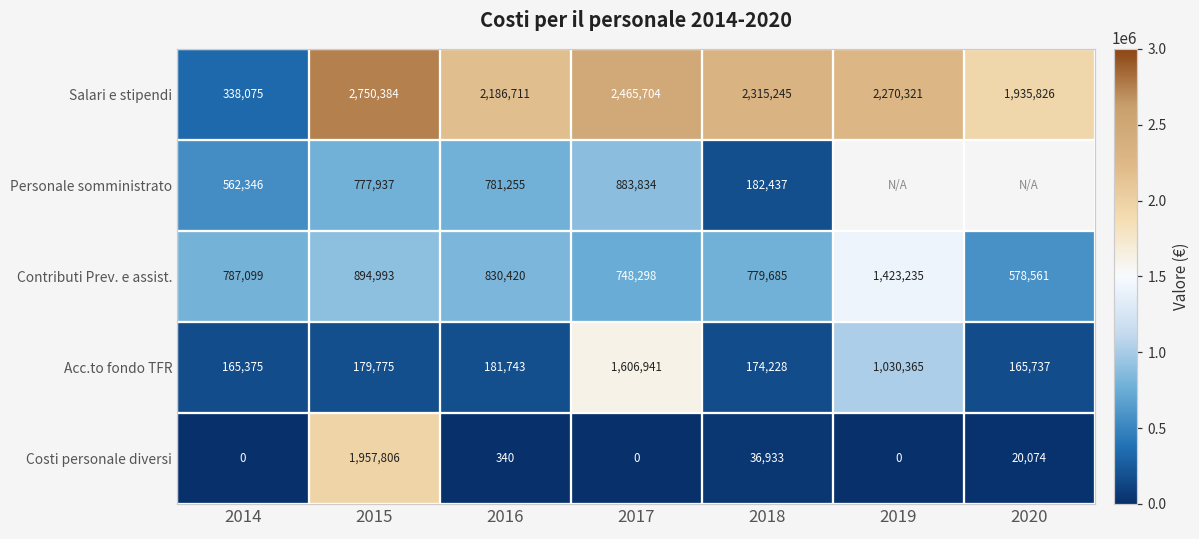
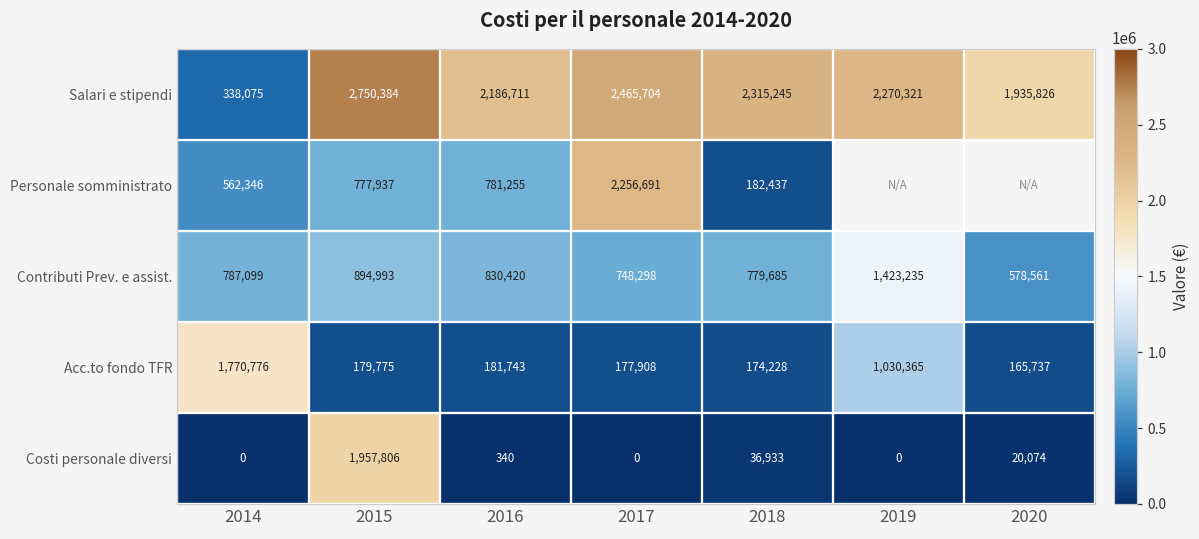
Personale somministrato, 2017: 883,834 -> 2,256,691
Acc.to fondo TFR, 2014: 165,375 -> 1,770,776
Acc.to fondo TFR, 2017: 1,606,941 -> 177,908
